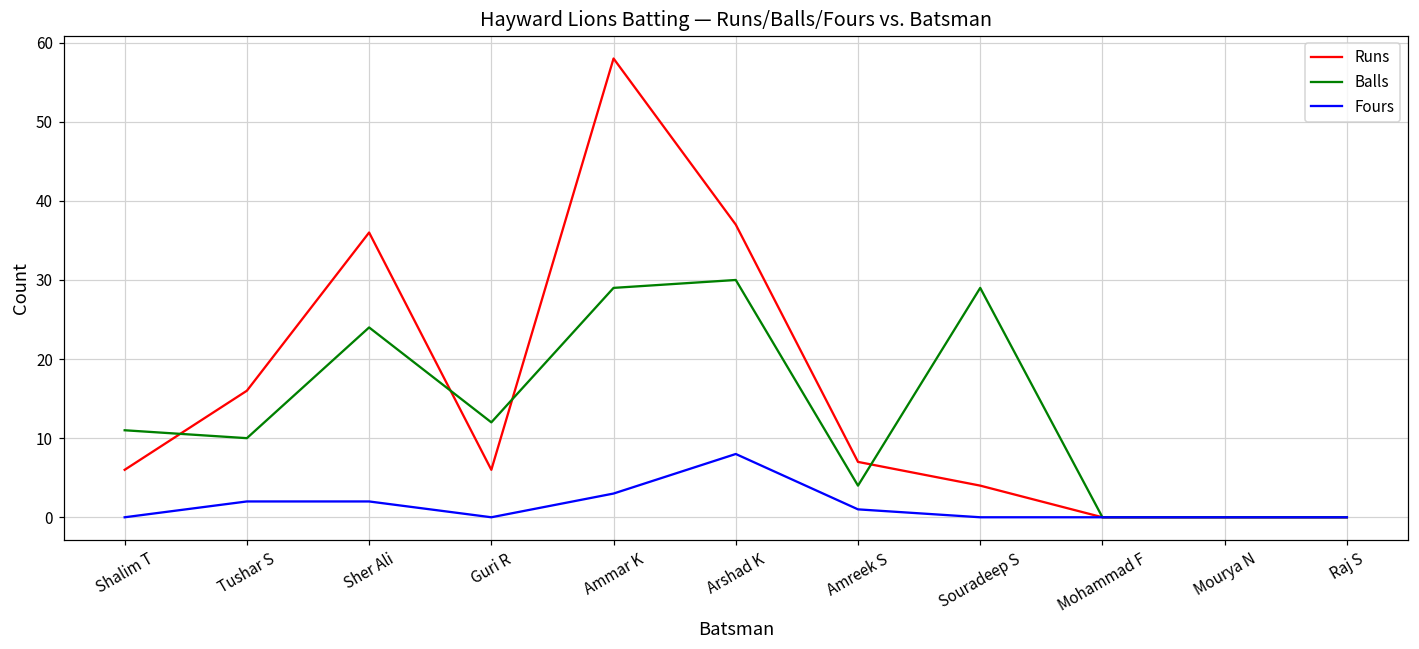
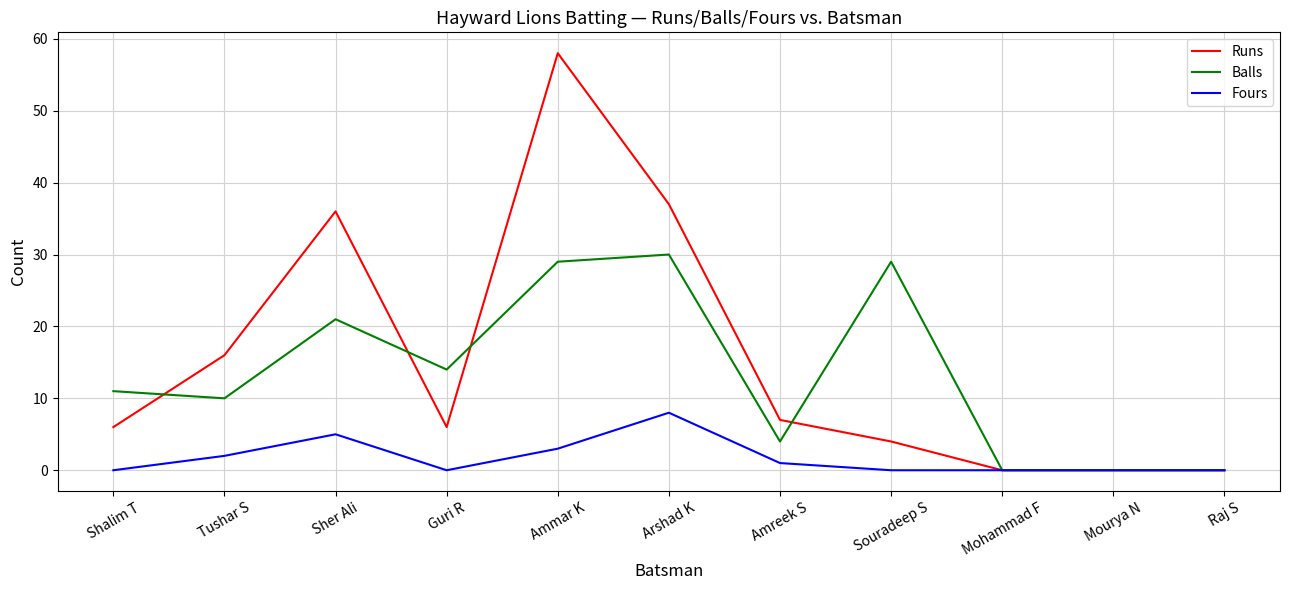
Balls, Sher Ali: 24 -> 21
Fours, Sher Ali: 2 -> 5
Balls, Guri R: 12 -> 14
